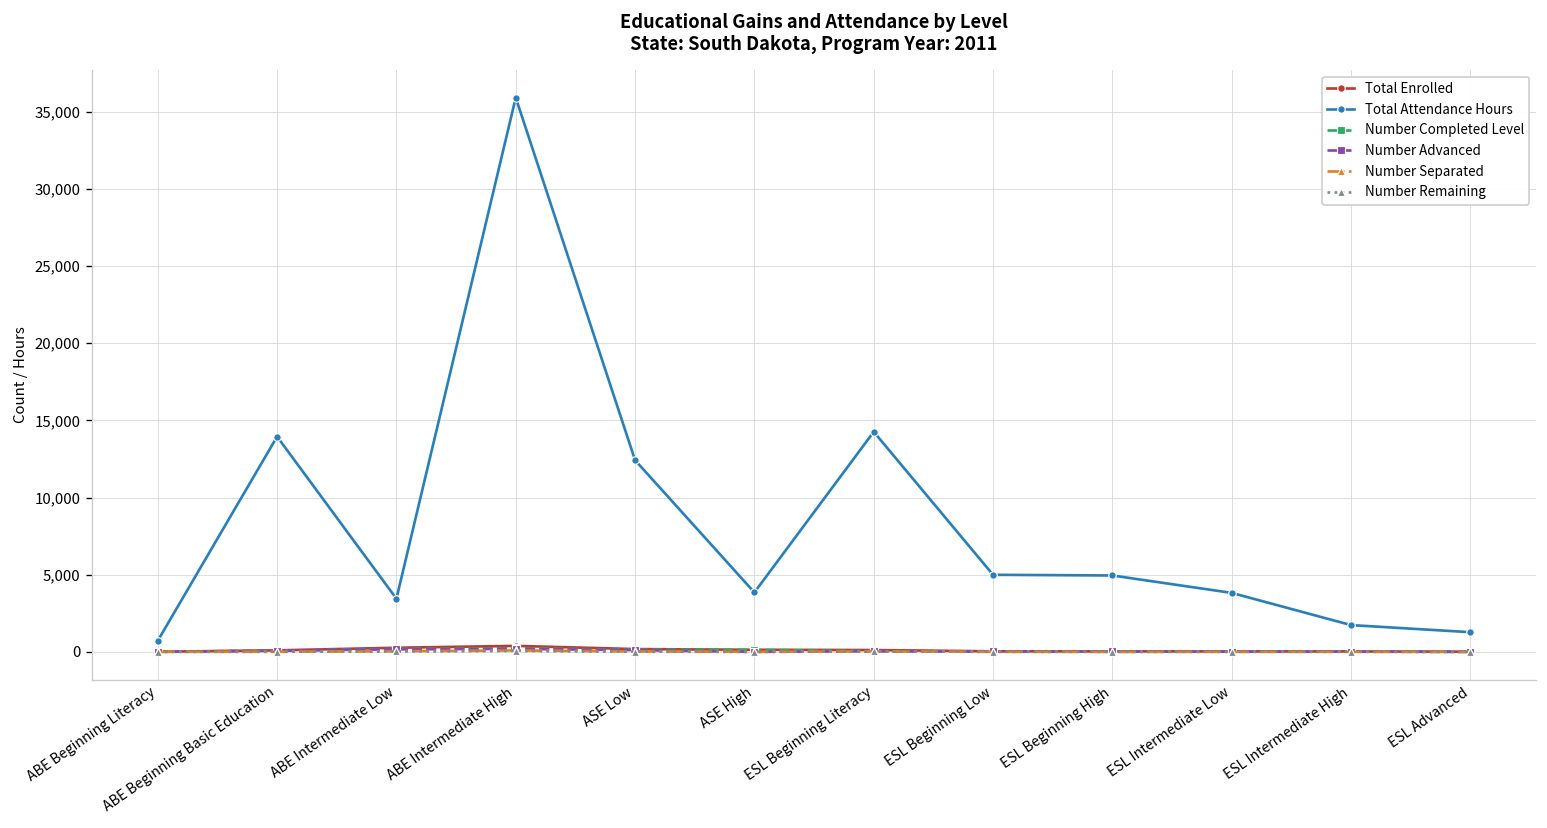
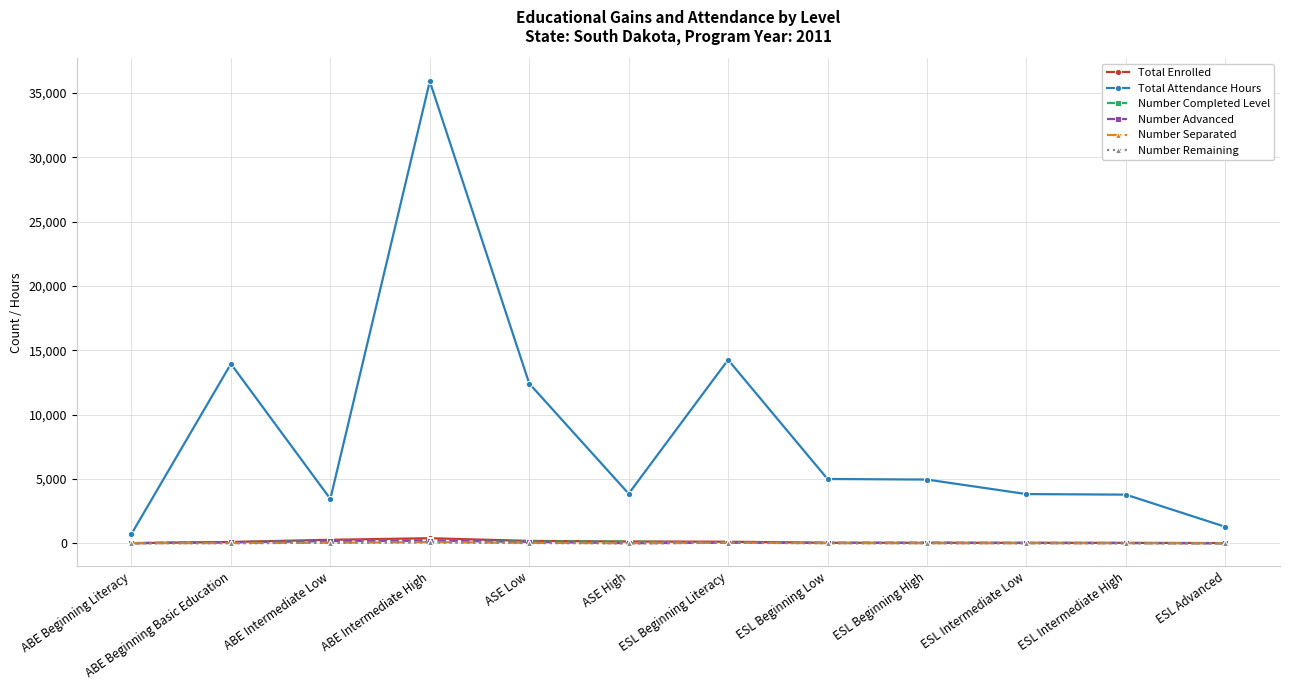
Total Attendance Hours, ESL Intermediate High: 1,700 -> 3,800
